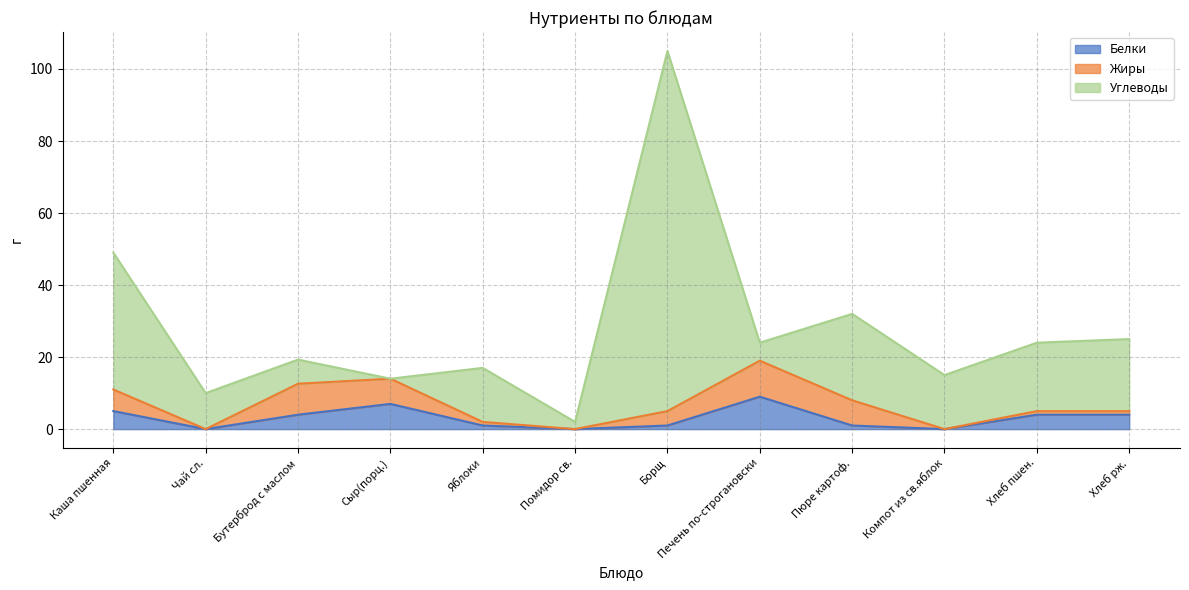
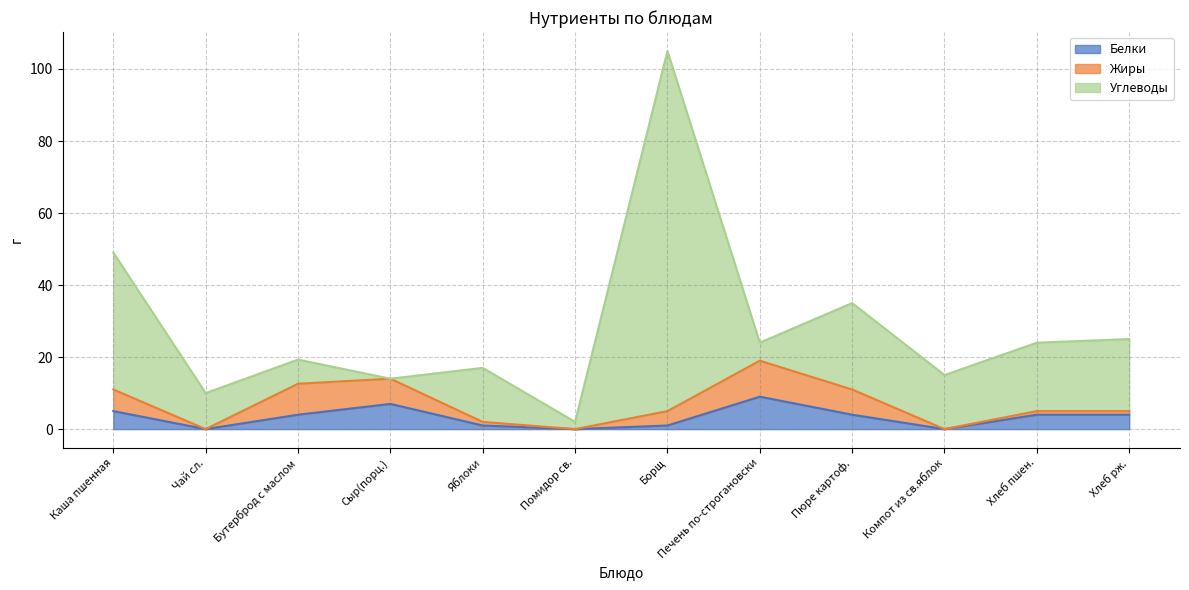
Белки, Пюре картоф.: 1 -> 4
